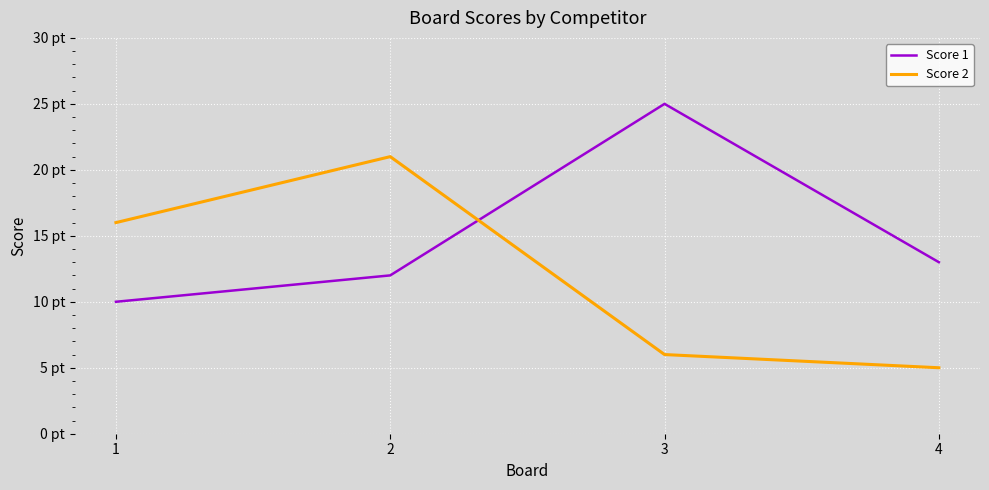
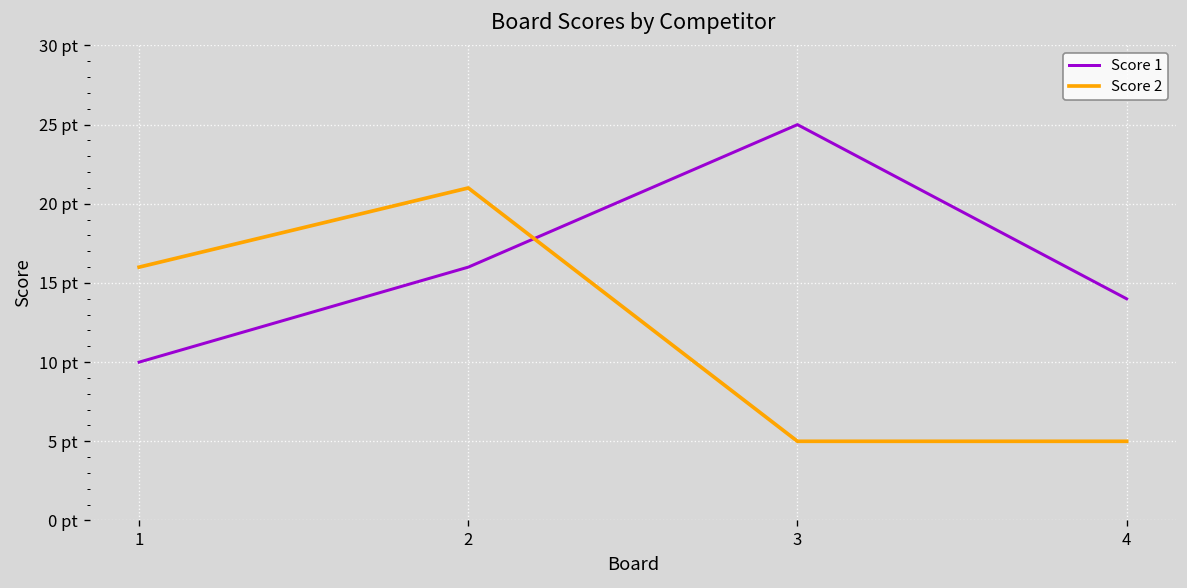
Score 1, 2: 12 pt -> 16 pt
Score 2, 3: 6 pt -> 5 pt
Score 1, 4: 13 pt -> 14 pt
